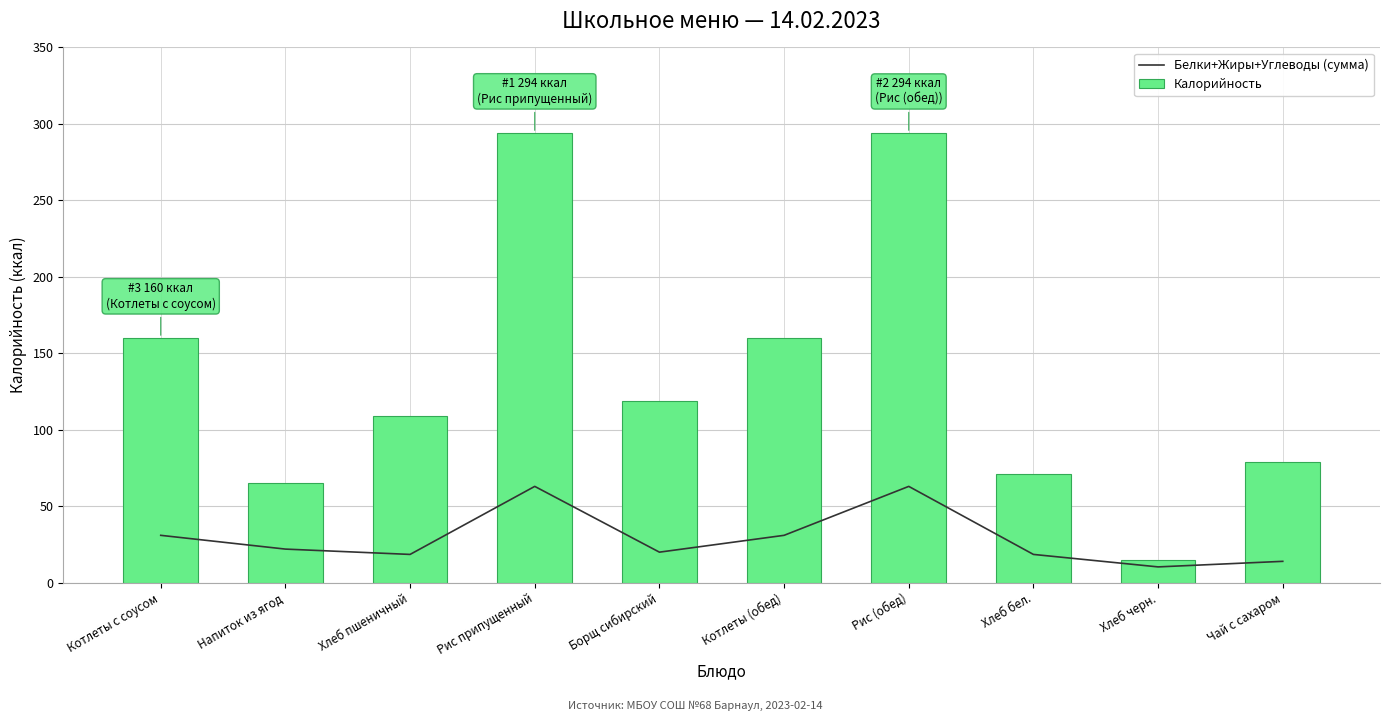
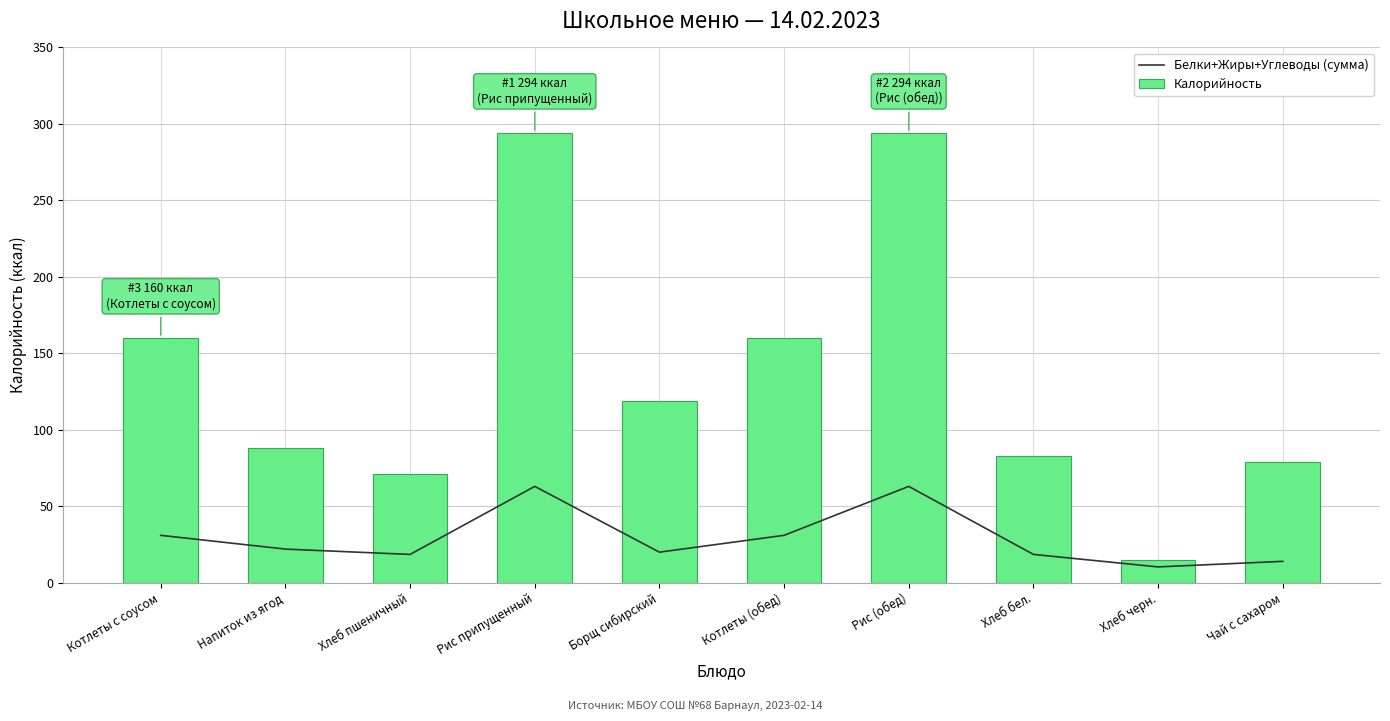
Калорийность, Напиток из ягод: 65 -> 88
Калорийность, Хлеб пшеничный: 109 -> 71
Калорийность, Хлеб бел.: 71 -> 83
